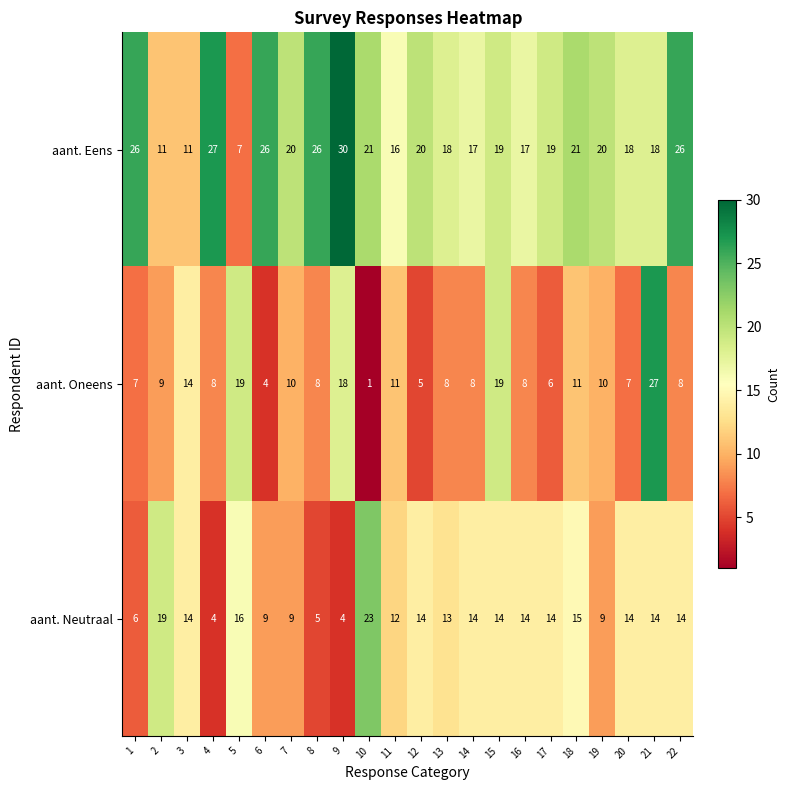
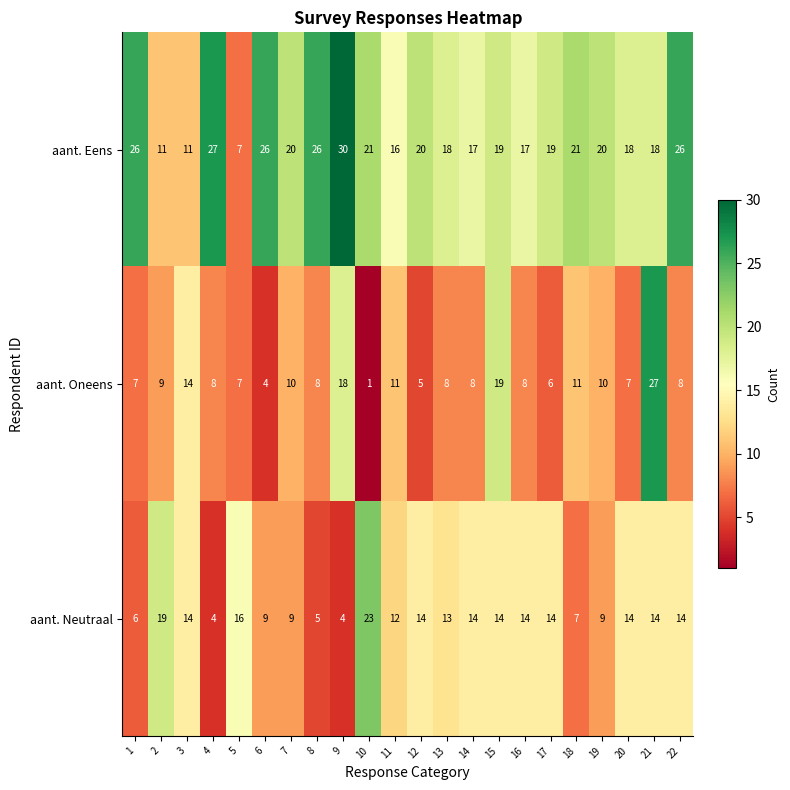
aant. Oneens, 5: 19 -> 7
aant. Neutraal, 18: 15 -> 7
